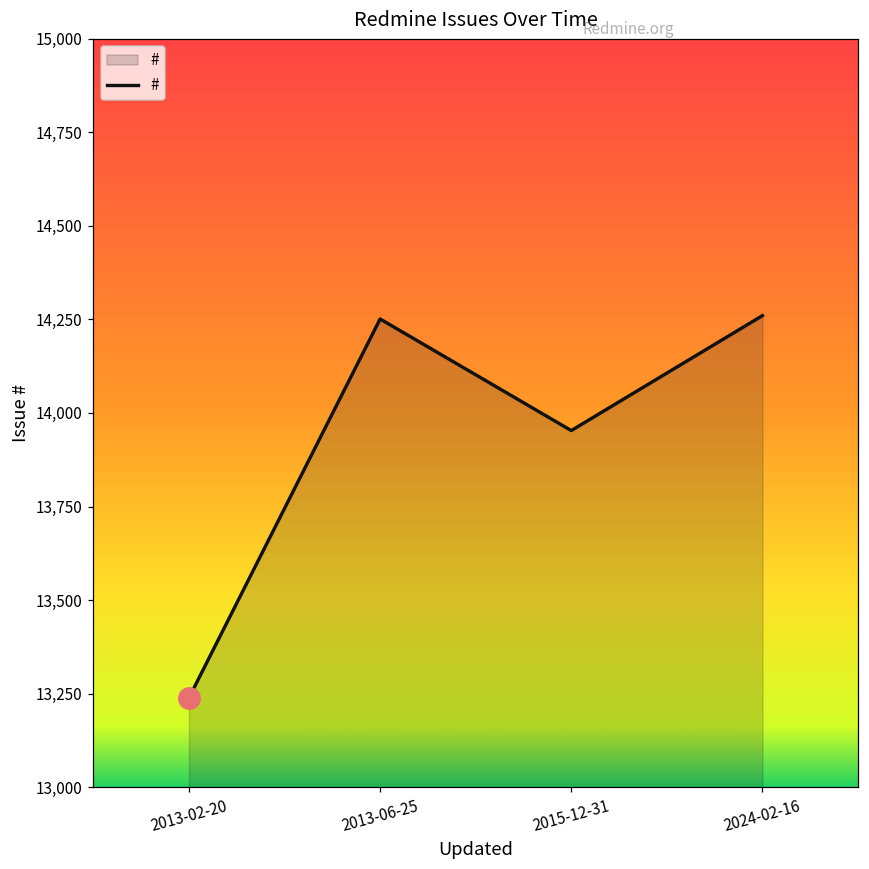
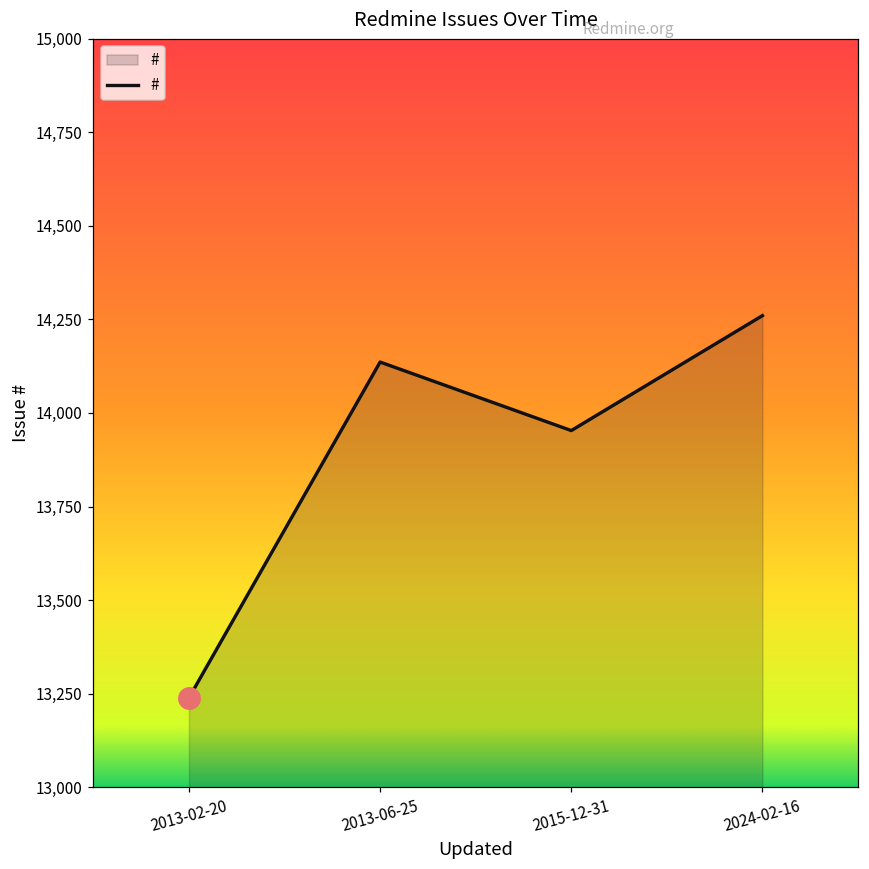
#, 2013-06-25: 14,250 -> 14,140
